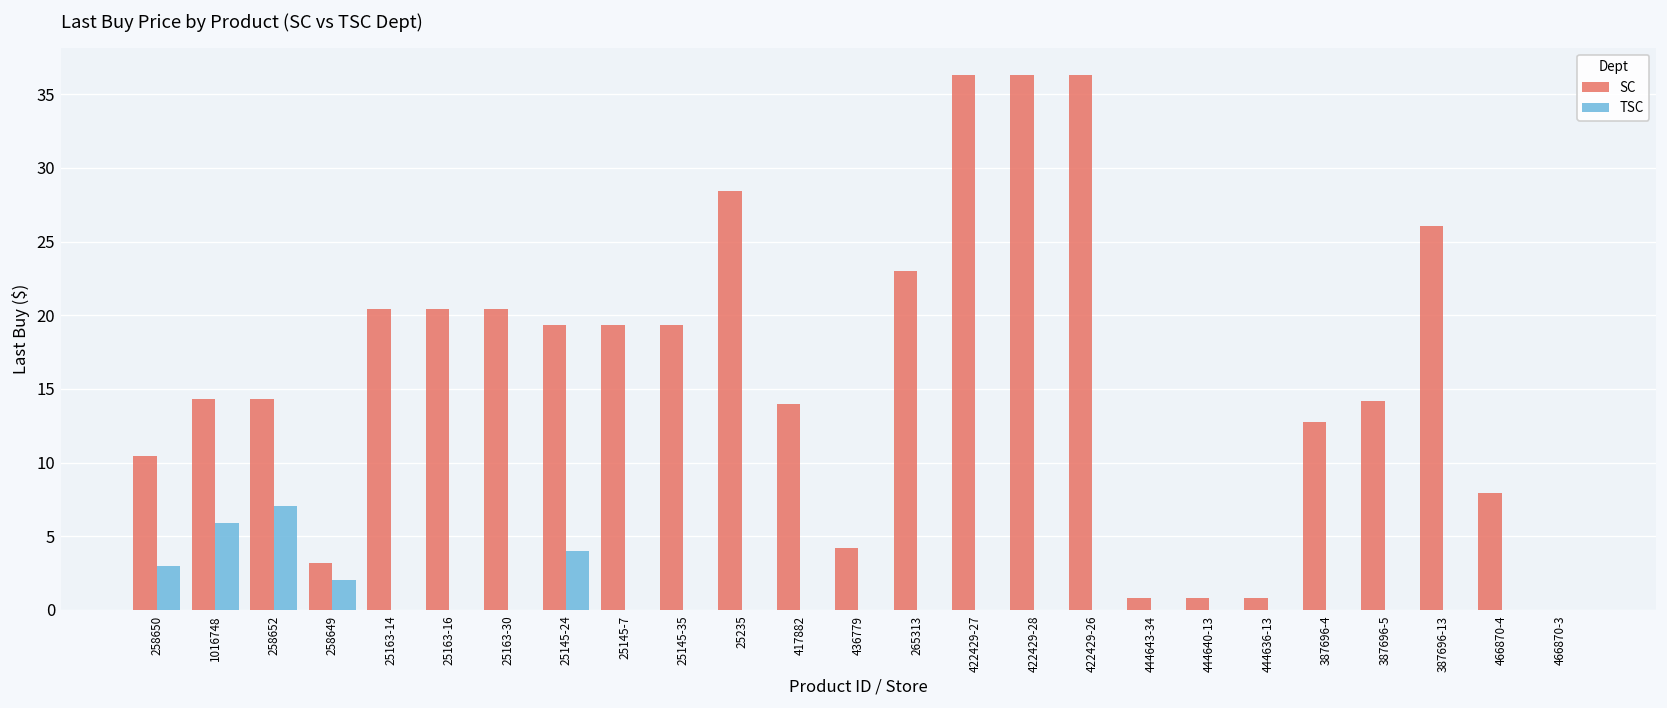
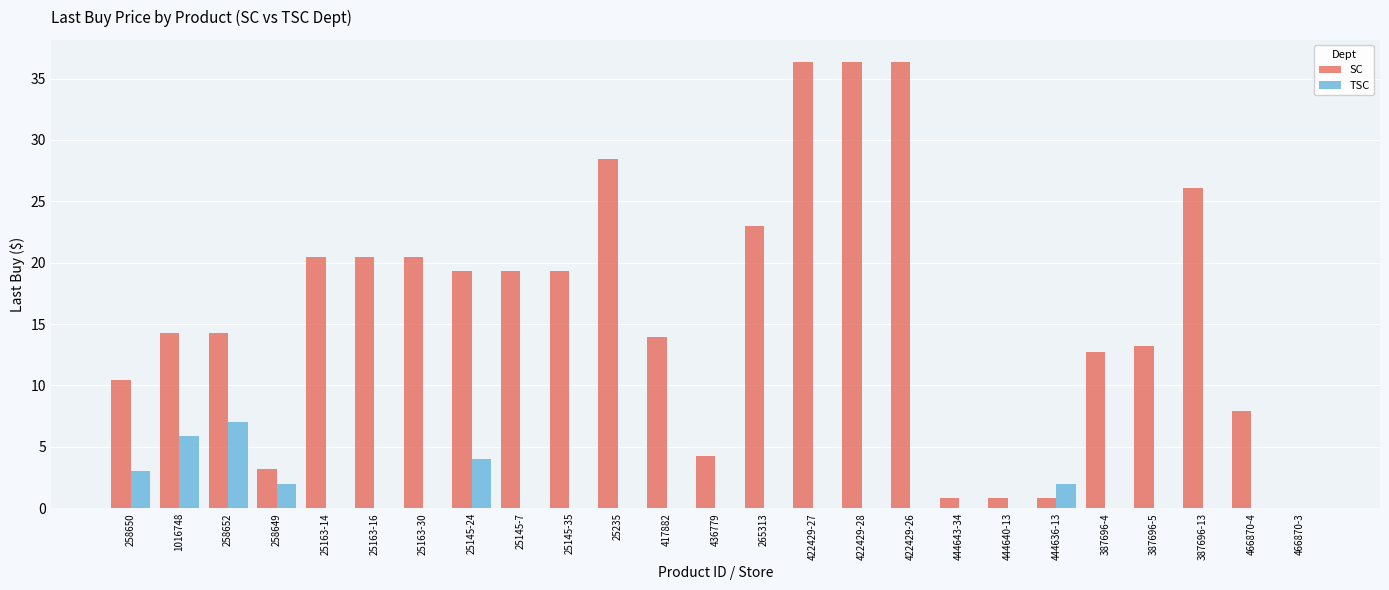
TSC, 444636-13: 0 -> 2
SC, 387696-5: 14.2 -> 13.2
